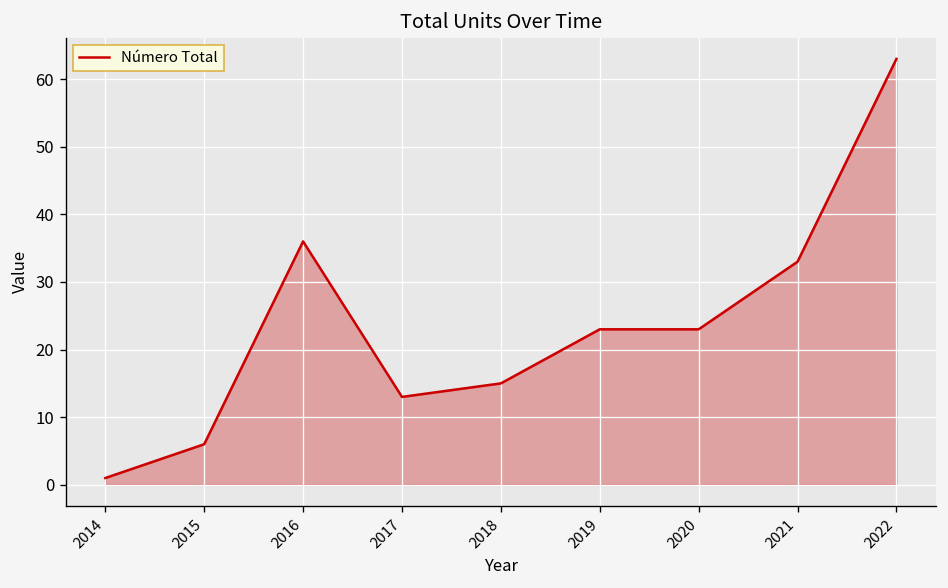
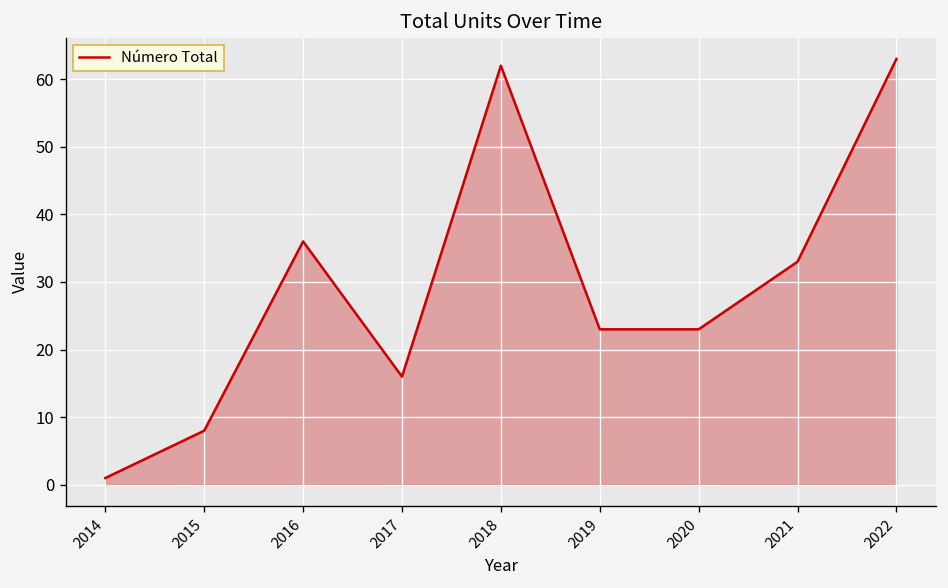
2015: 6 -> 8
2017: 13 -> 16
2018: 15 -> 62
